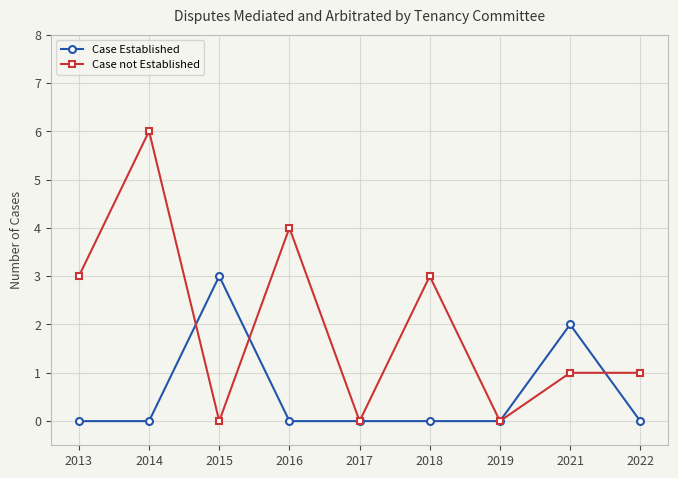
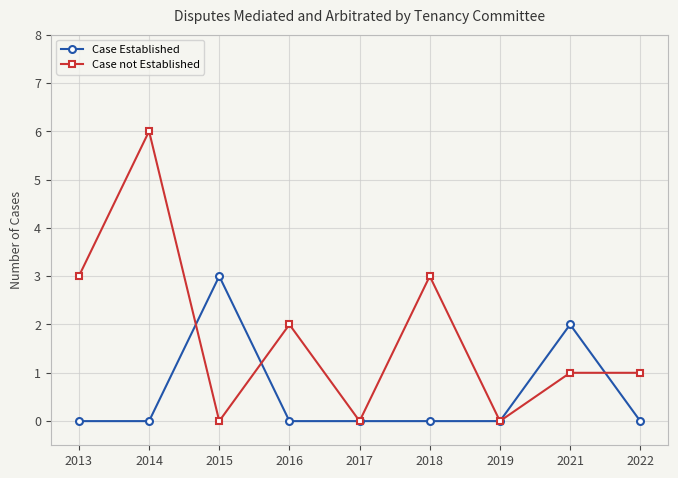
Case not Established, 2016: 4 -> 2
